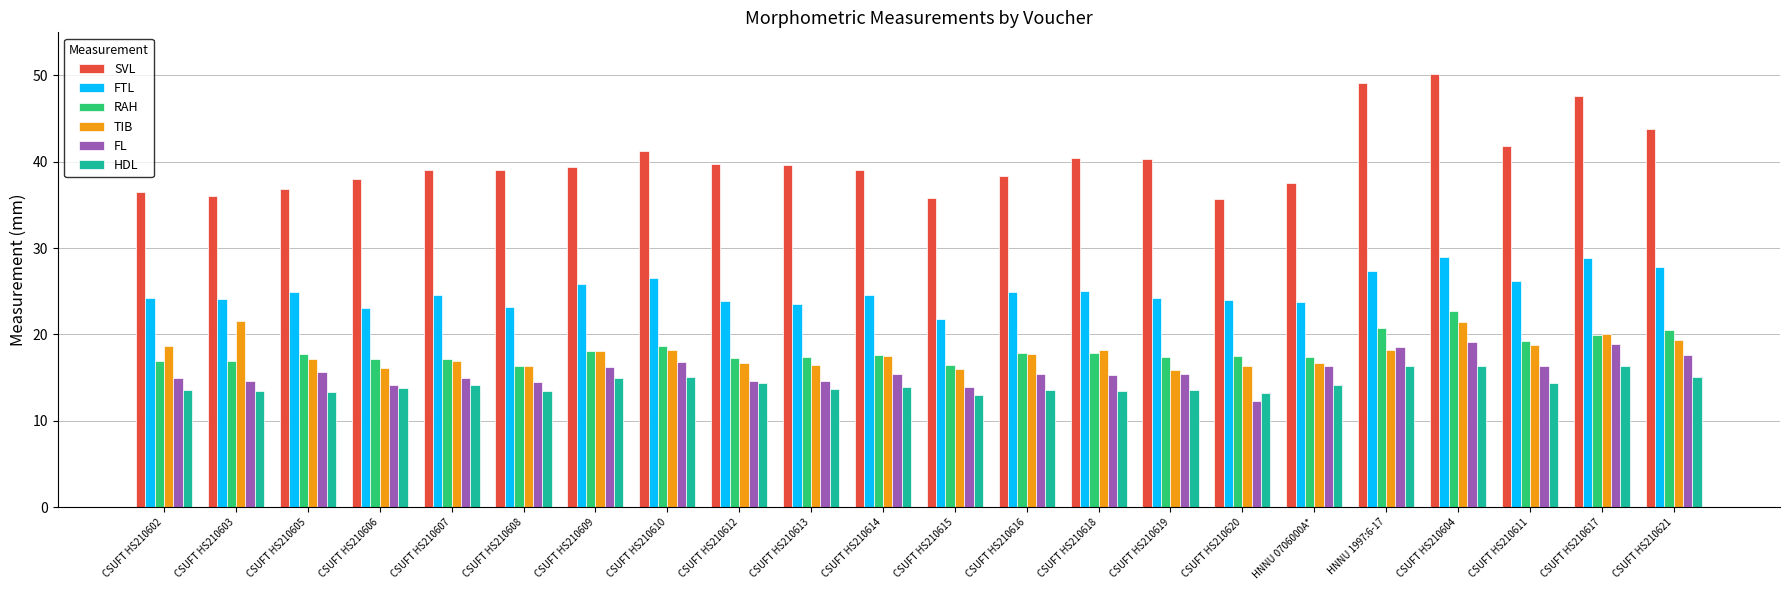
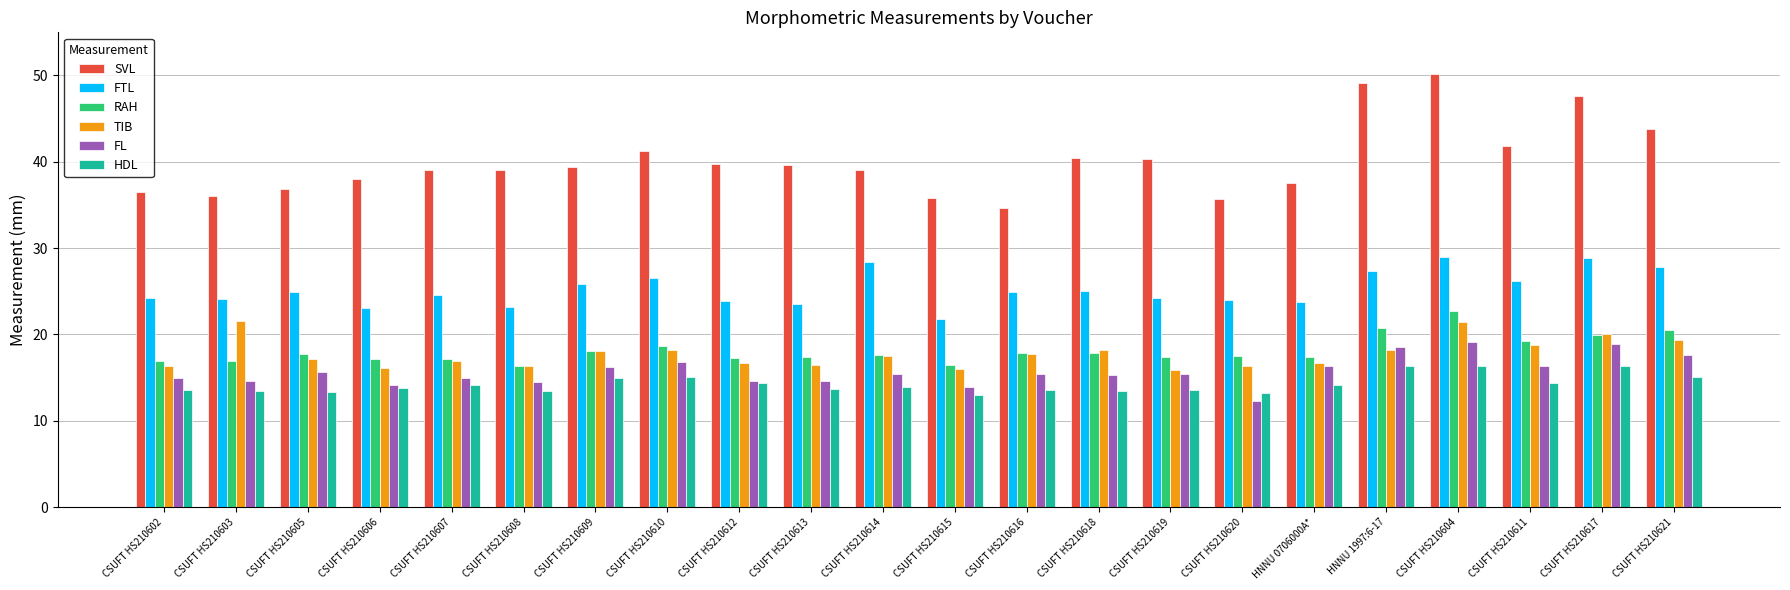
TIB, CSUFT HS210602: 19 -> 16
FTL, CSUFT HS210614: 25 -> 28
SVL, CSUFT HS210616: 38 -> 35
